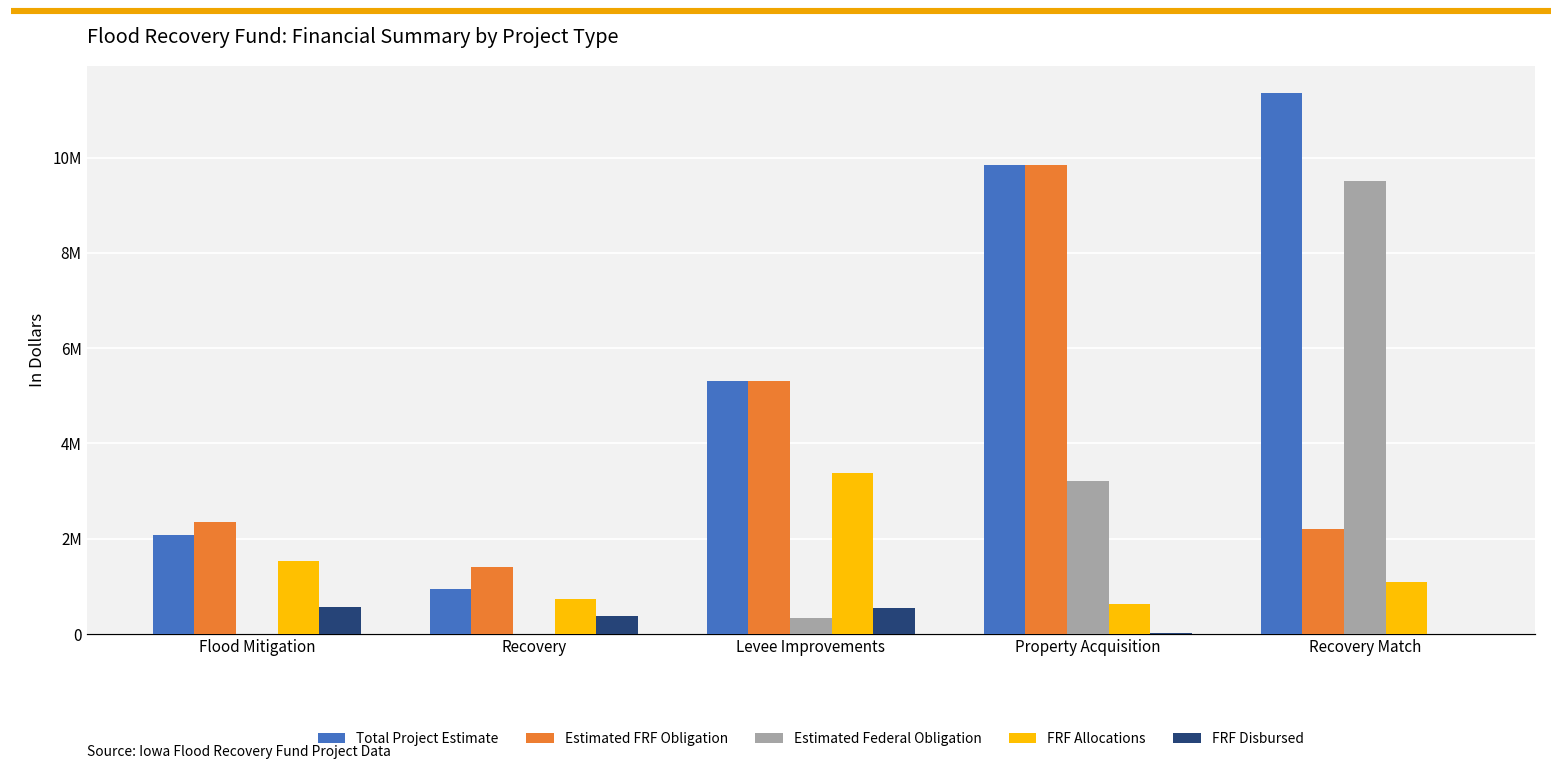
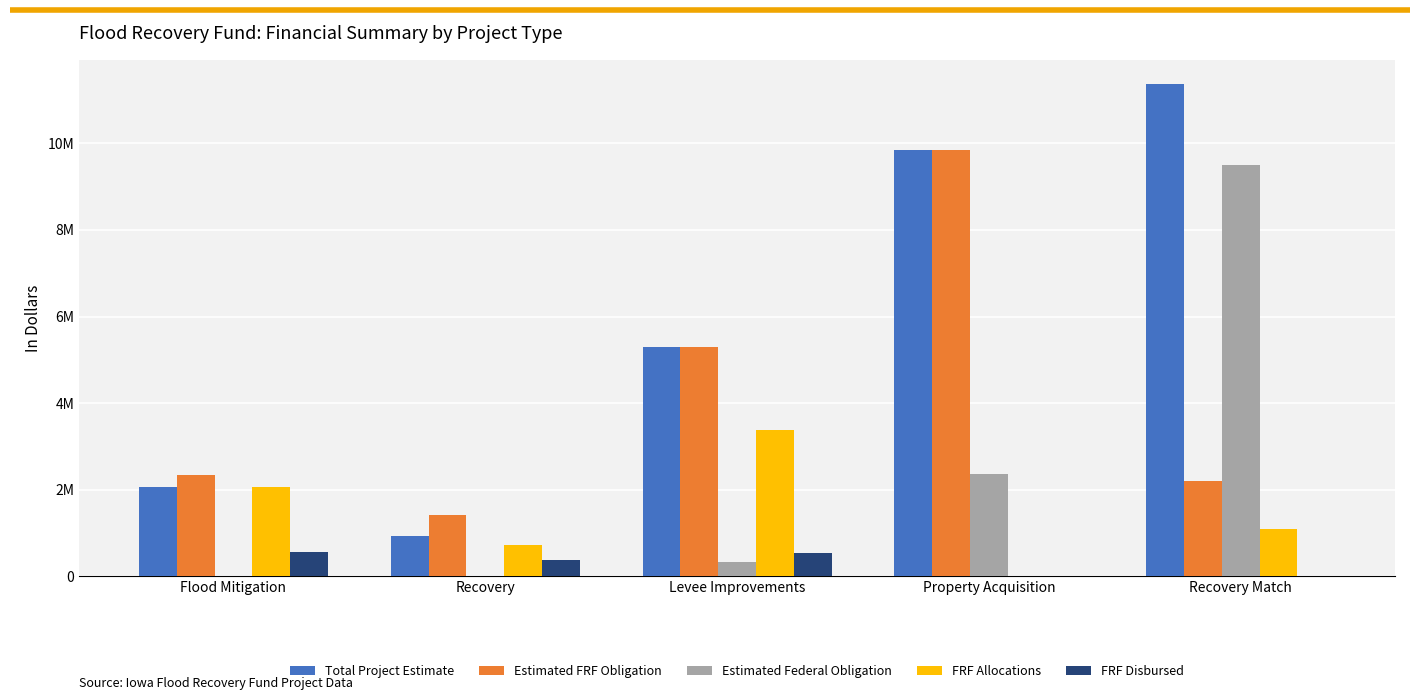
FRF Allocations, Flood Mitigation: 1500000 -> 2100000
Estimated Federal Obligation, Property Acquisition: 3200000 -> 2400000
FRF Allocations, Property Acquisition: 600000 -> 0
